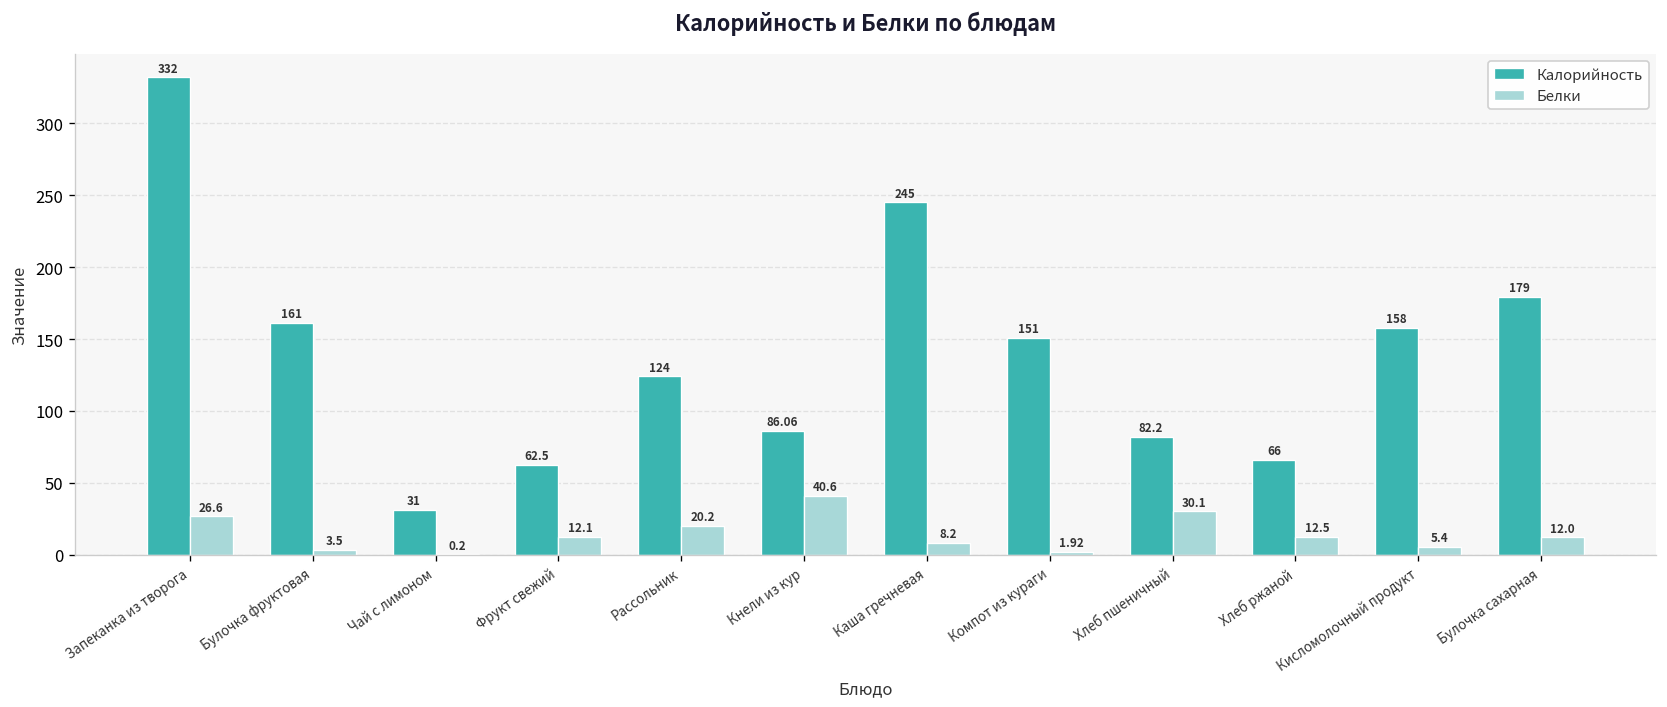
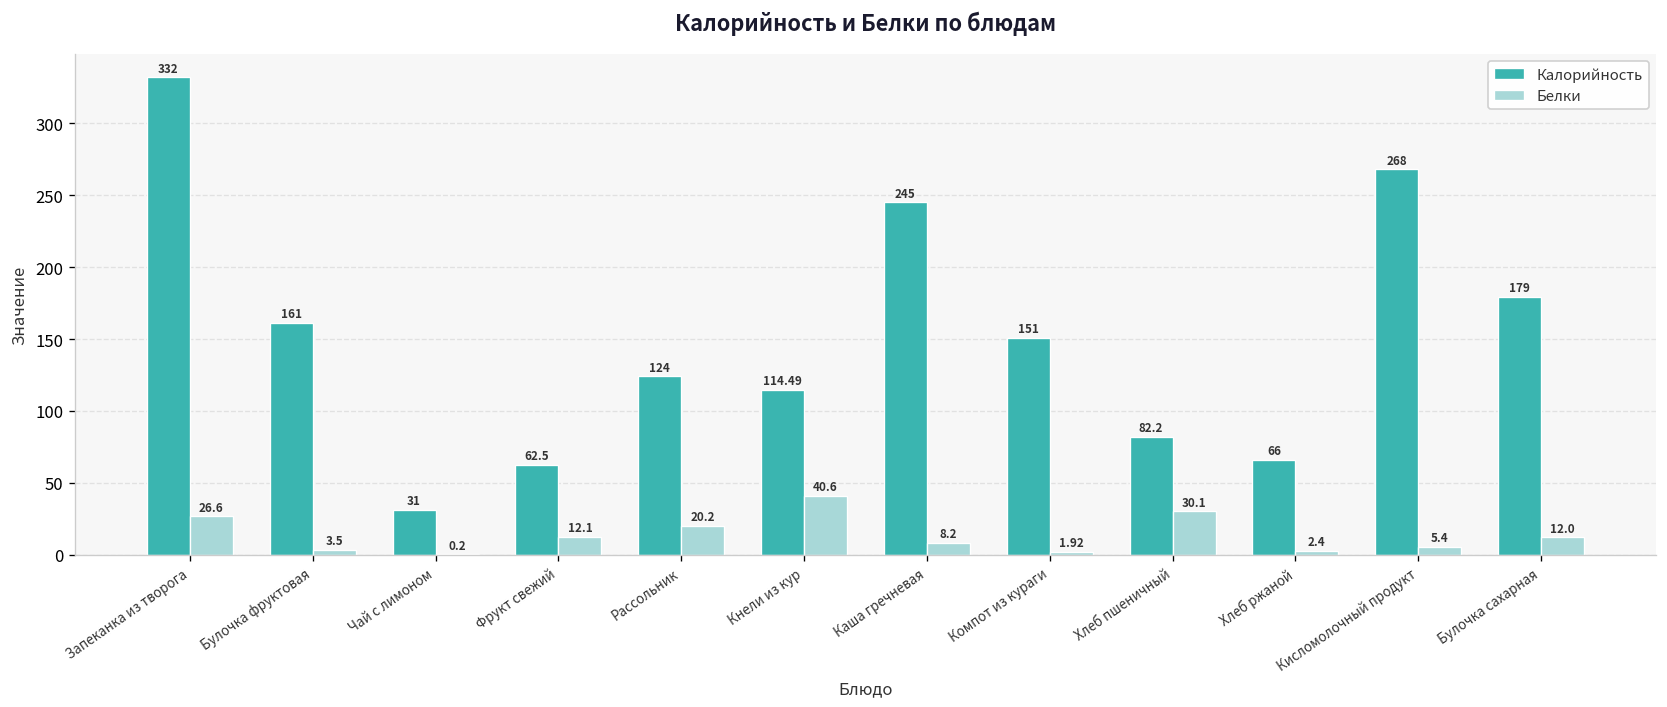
Калорийность, Кнели из кур: 86.06 -> 114.49
Белки, Хлеб ржаной: 12.5 -> 2.4
Калорийность, Кисломолочный продукт: 158 -> 268
